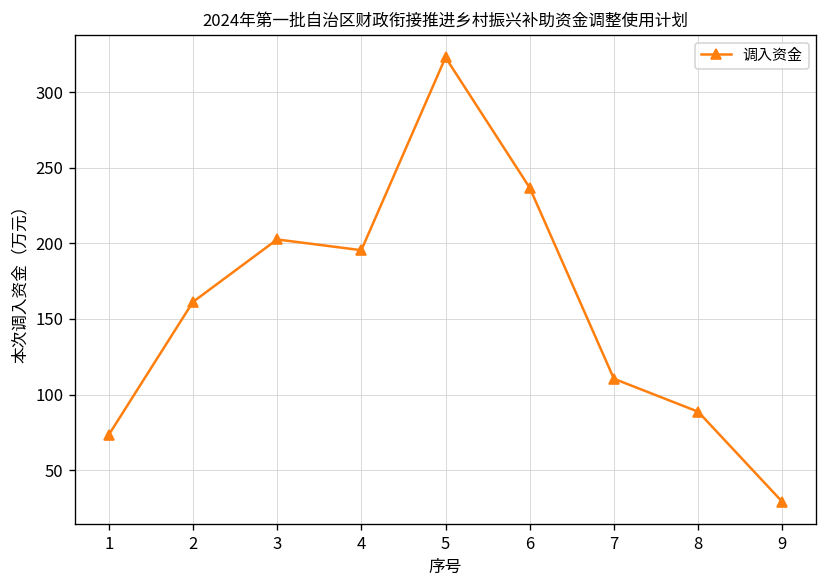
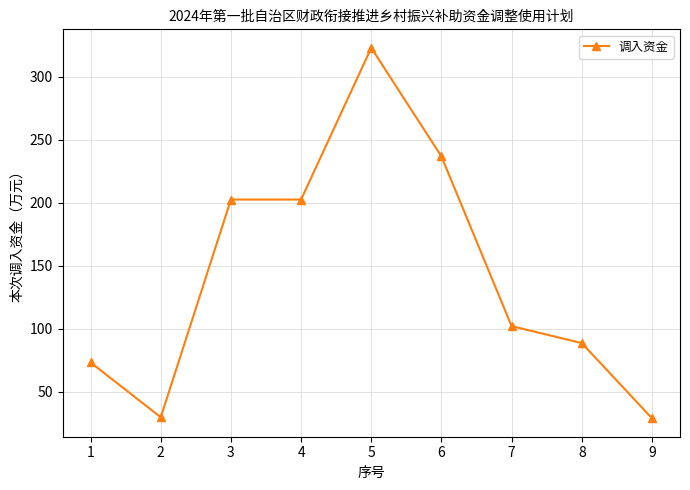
2: 161 -> 30
4: 196 -> 203
7: 110 -> 102
